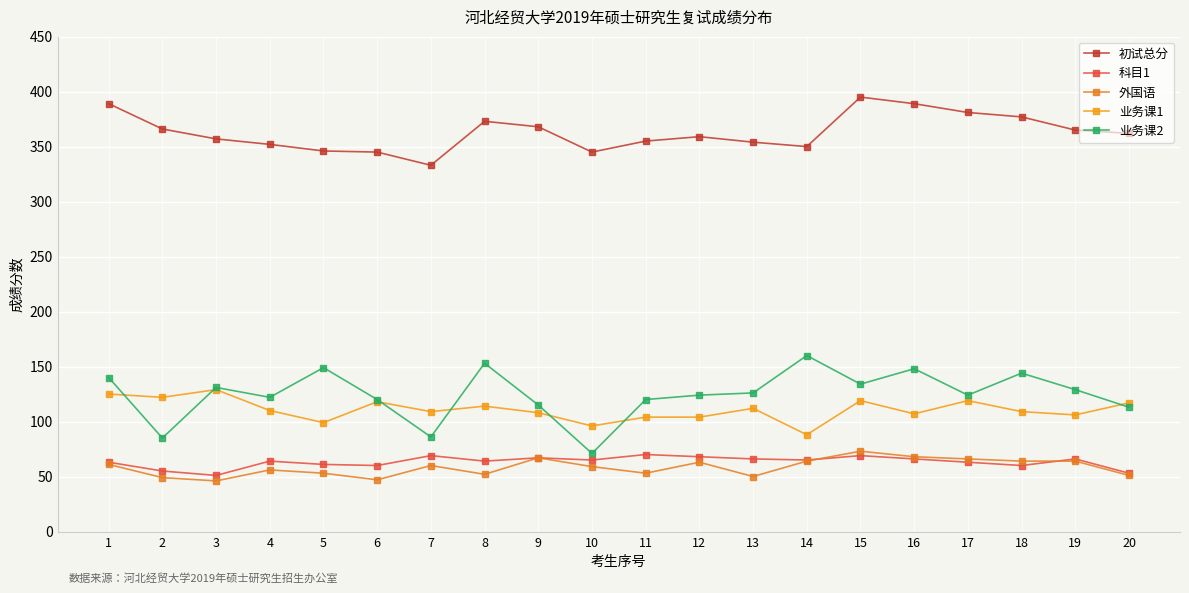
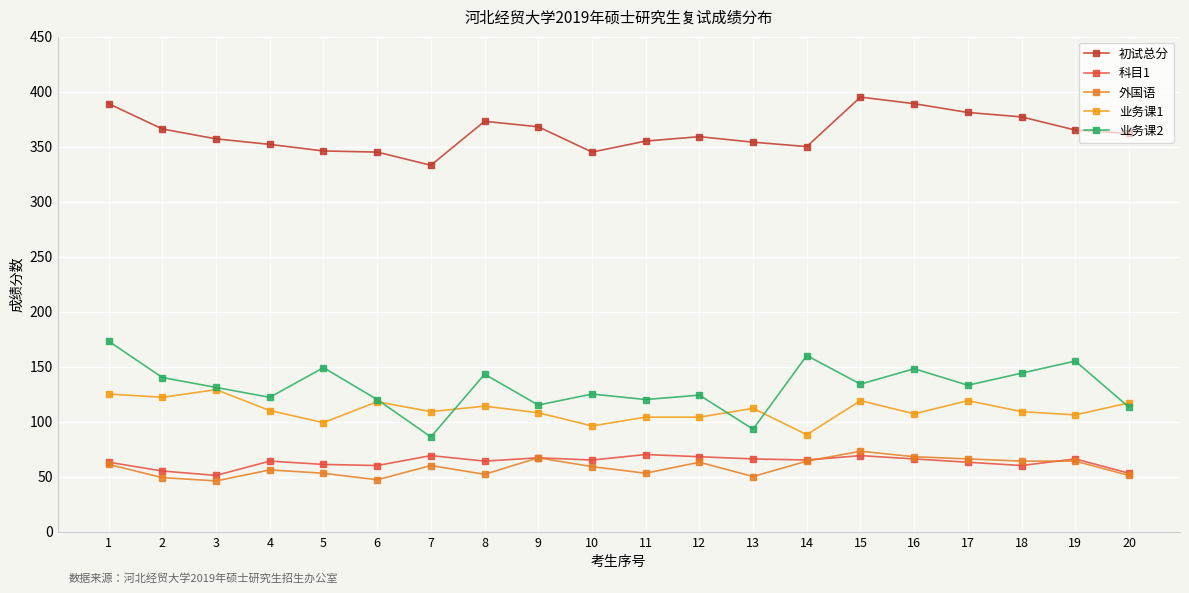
业务课2, 1: 140 -> 173
业务课2, 2: 85 -> 140
业务课2, 8: 153 -> 143
业务课2, 10: 71 -> 125
业务课2, 13: 126 -> 93
业务课2, 17: 124 -> 133
业务课2, 19: 129 -> 155
